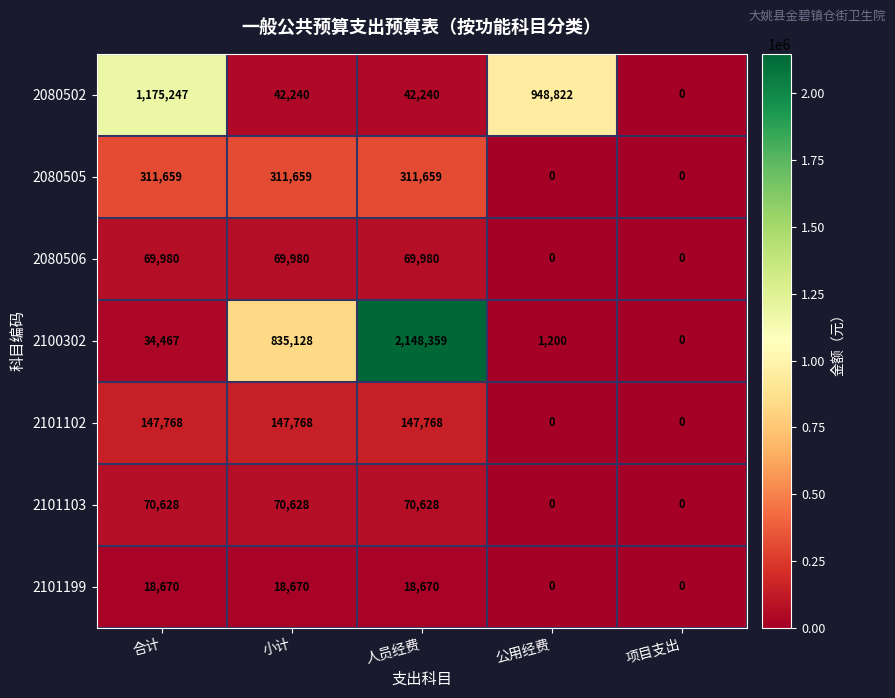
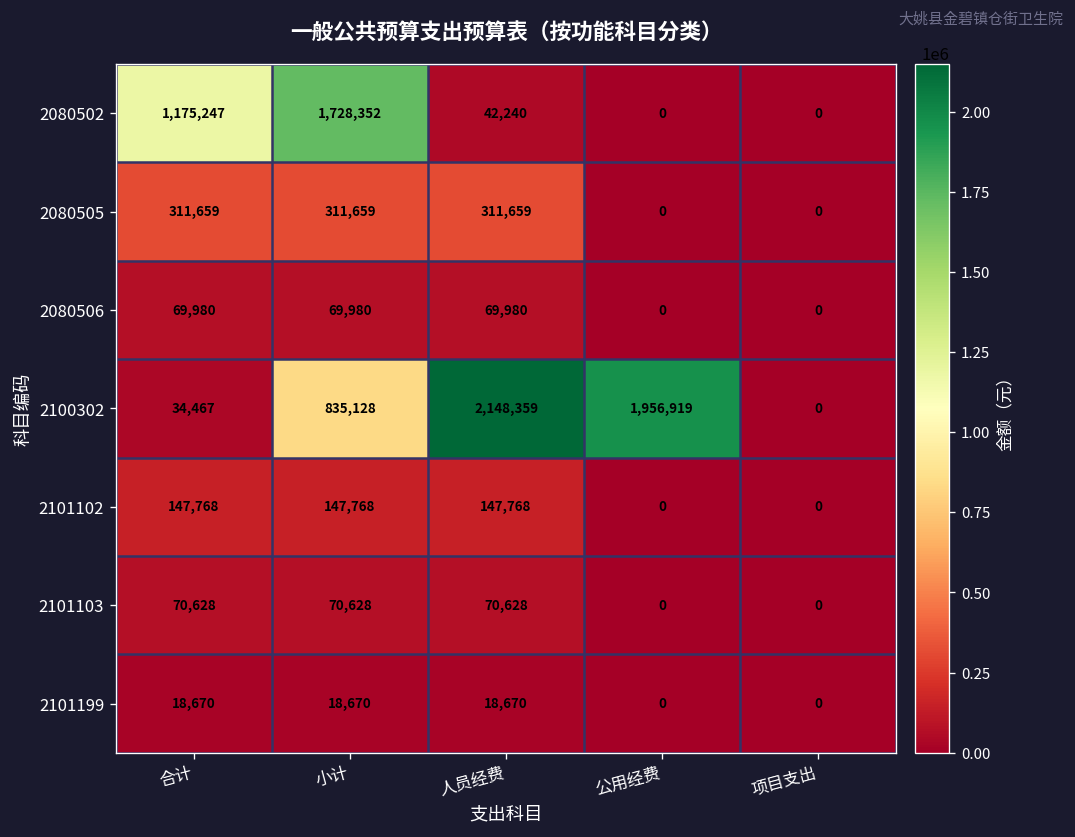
2080502, 小计: 42,240 -> 1,728,352
2080502, 公用经费: 948,822 -> 0
2100302, 公用经费: 1,200 -> 1,956,919
